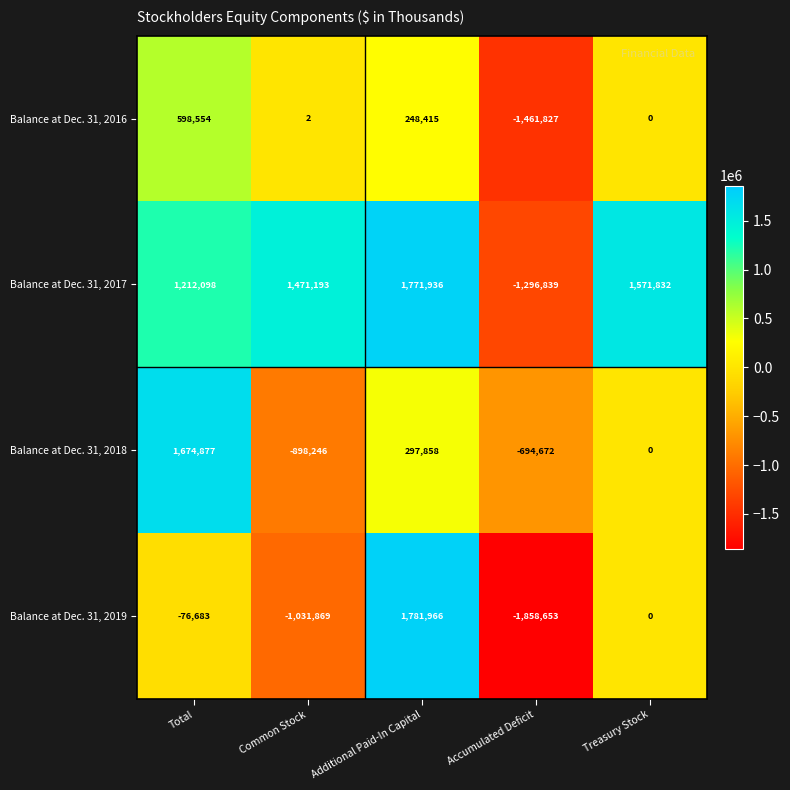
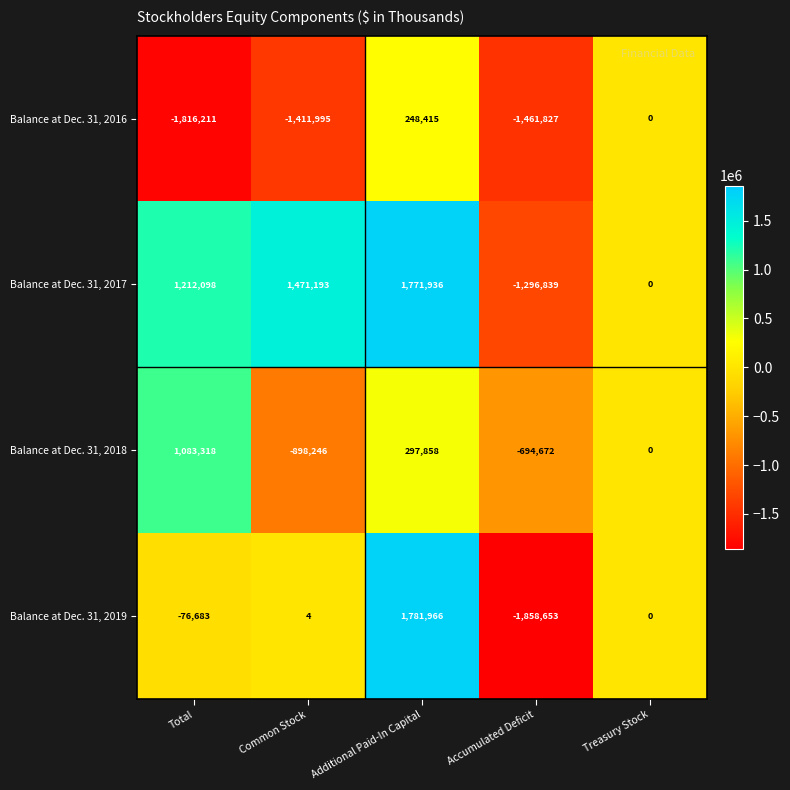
Balance at Dec. 31, 2016, Total: 598,554 -> -1,816,211
Balance at Dec. 31, 2016, Common Stock: 2 -> -1,411,995
Balance at Dec. 31, 2017, Treasury Stock: 1,571,832 -> 0
Balance at Dec. 31, 2018, Total: 1,674,877 -> 1,083,318
Balance at Dec. 31, 2019, Common Stock: -1,031,869 -> 4
